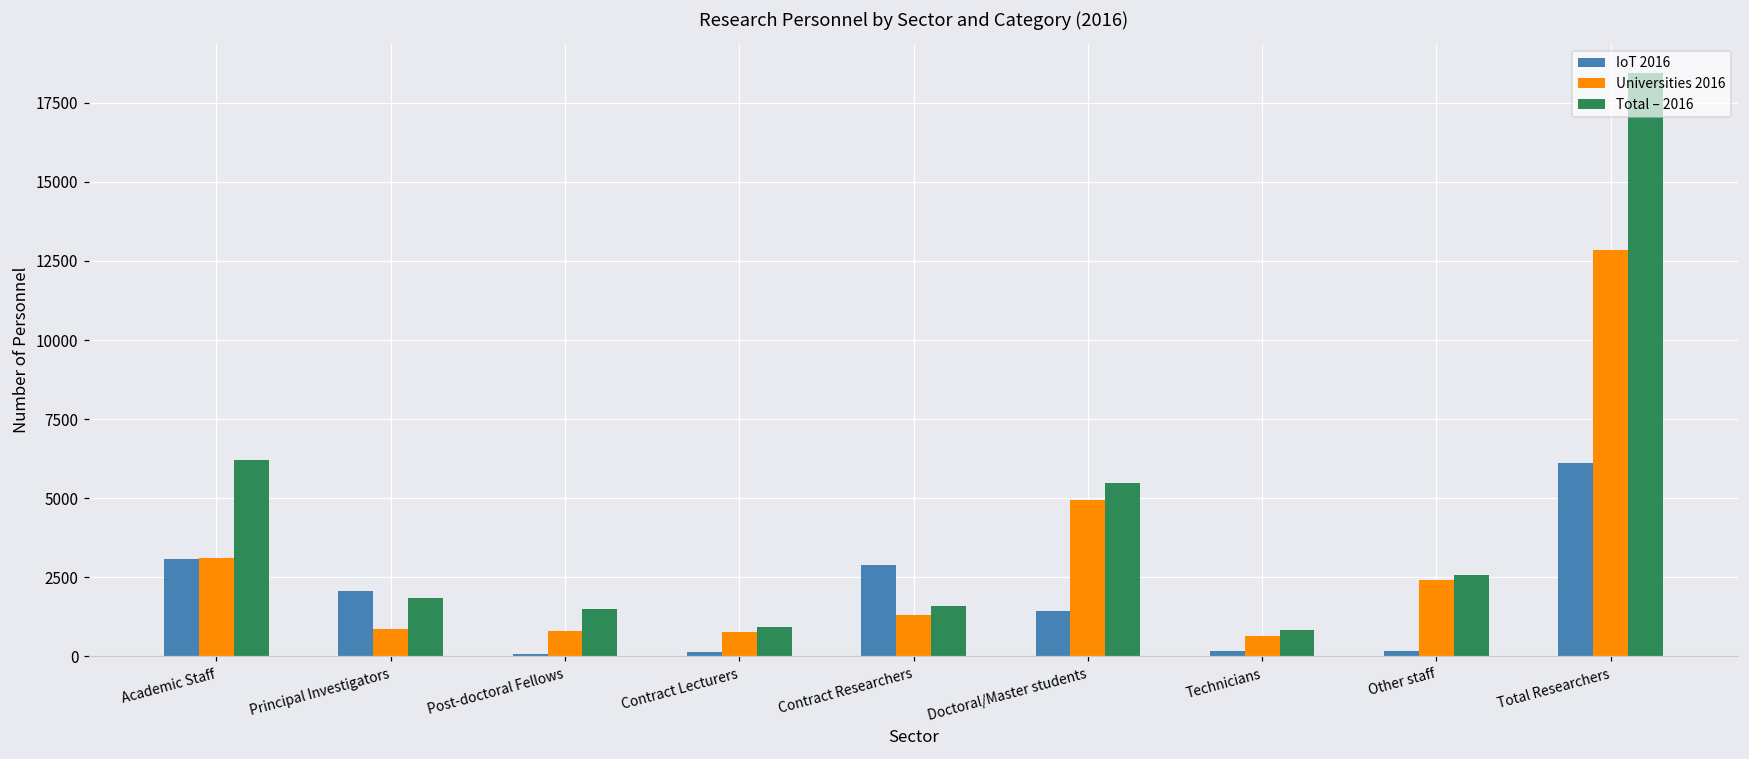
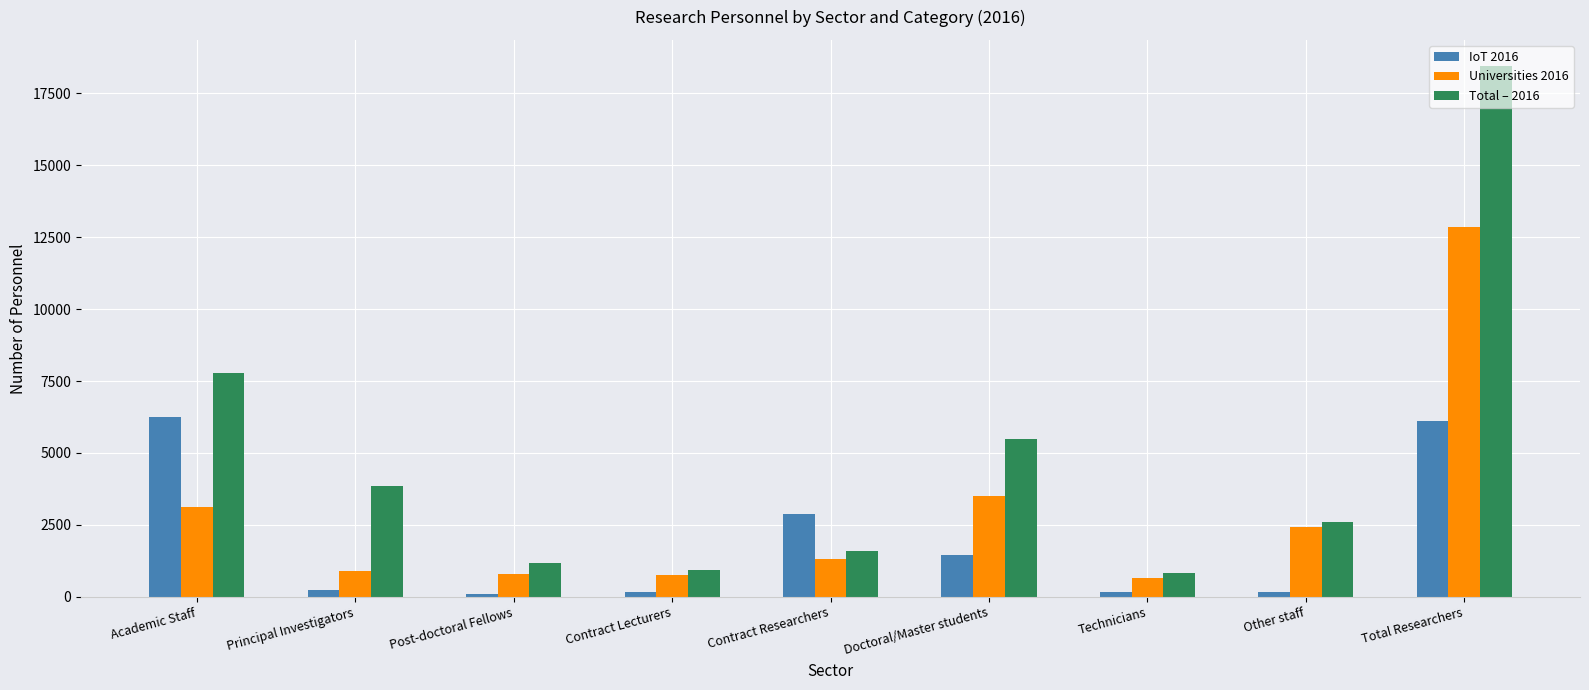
IoT 2016, Academic Staff: 3100 -> 6200
Total – 2016, Academic Staff: 6200 -> 7800
IoT 2016, Principal Investigators: 2100 -> 300
Total – 2016, Principal Investigators: 1800 -> 3900
Total – 2016, Post-doctoral Fellows: 1500 -> 1200
Universities 2016, Doctoral/Master students: 4900 -> 3500
